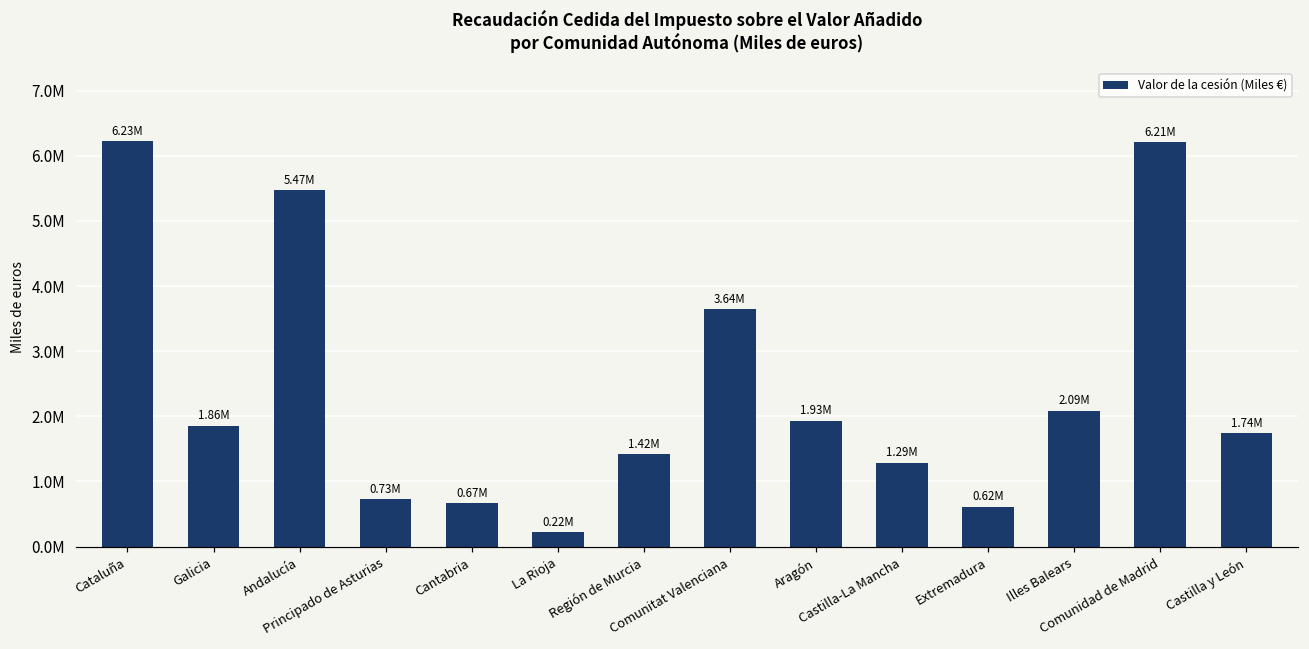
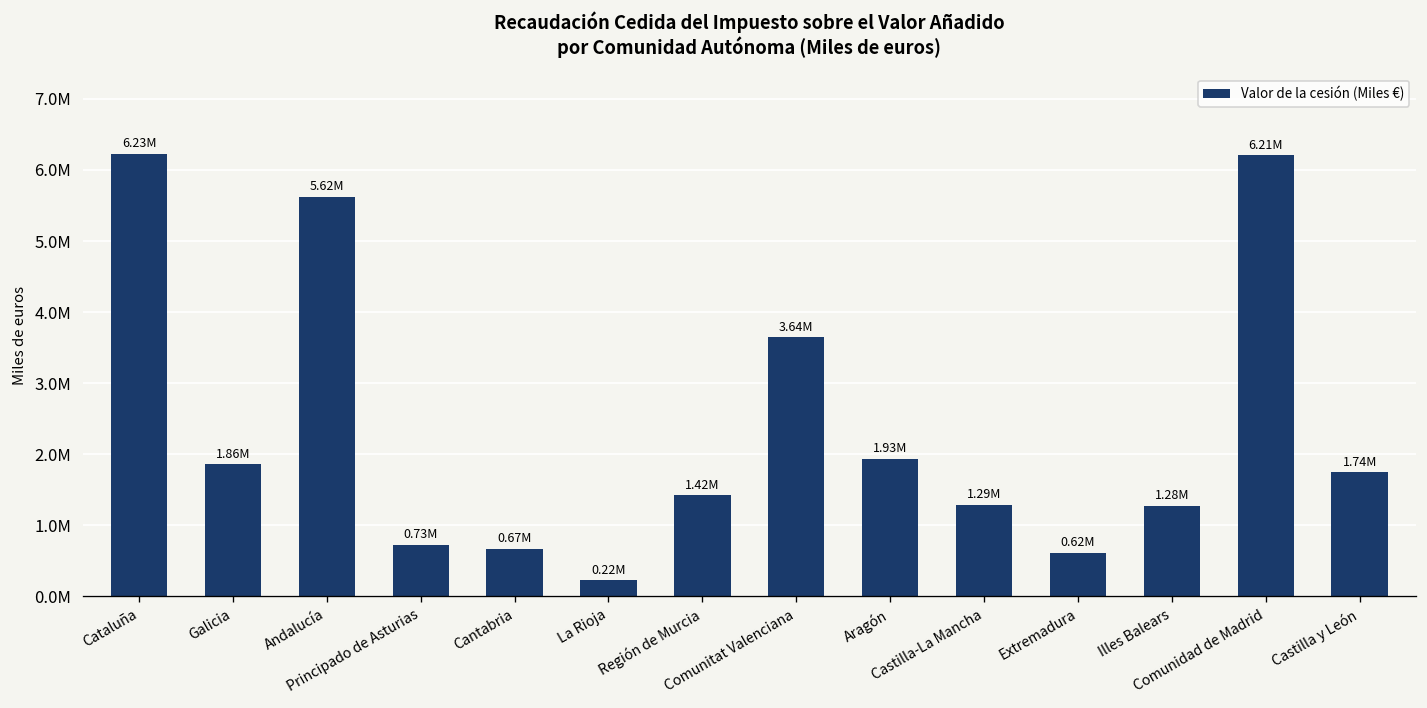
Andalucía: 5.47M -> 5.62M
Illes Balears: 2.09M -> 1.28M
